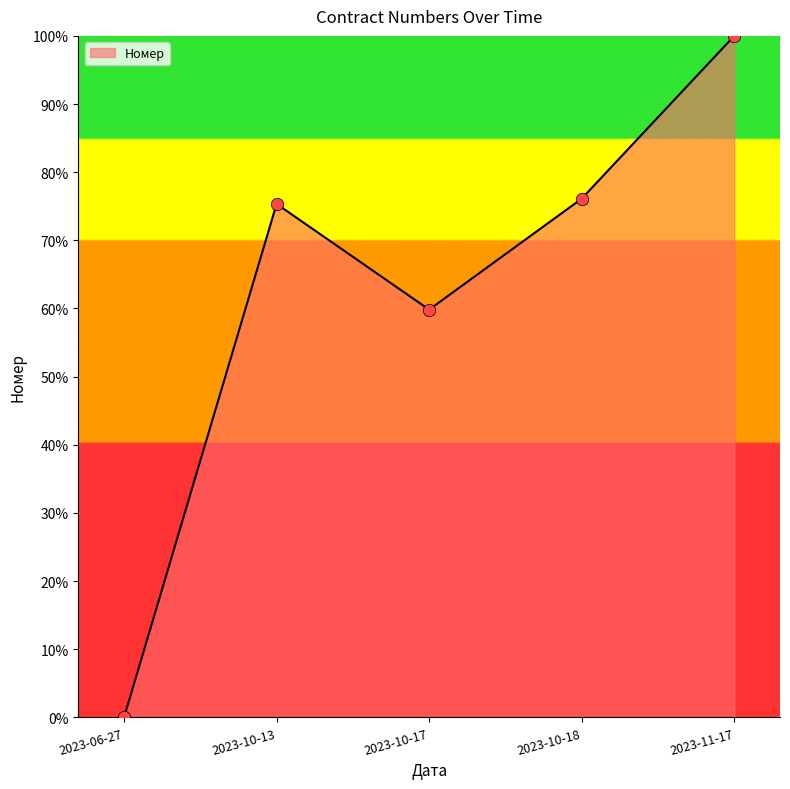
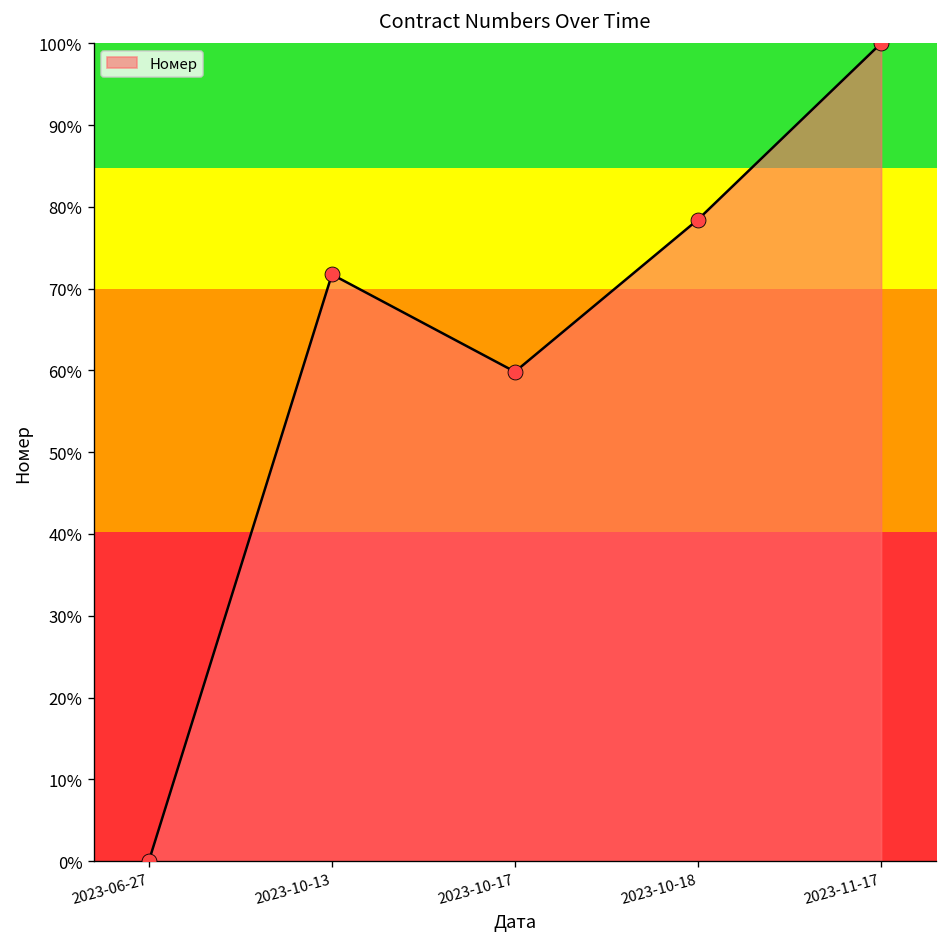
2023-10-13: 75% -> 72%
2023-10-18: 76% -> 78%
